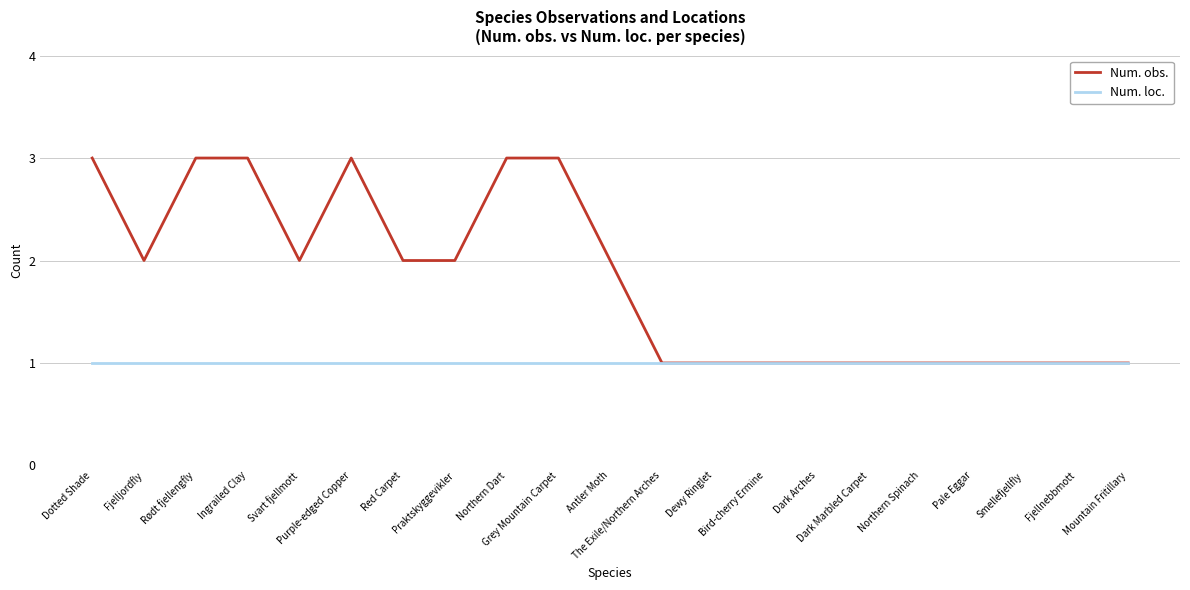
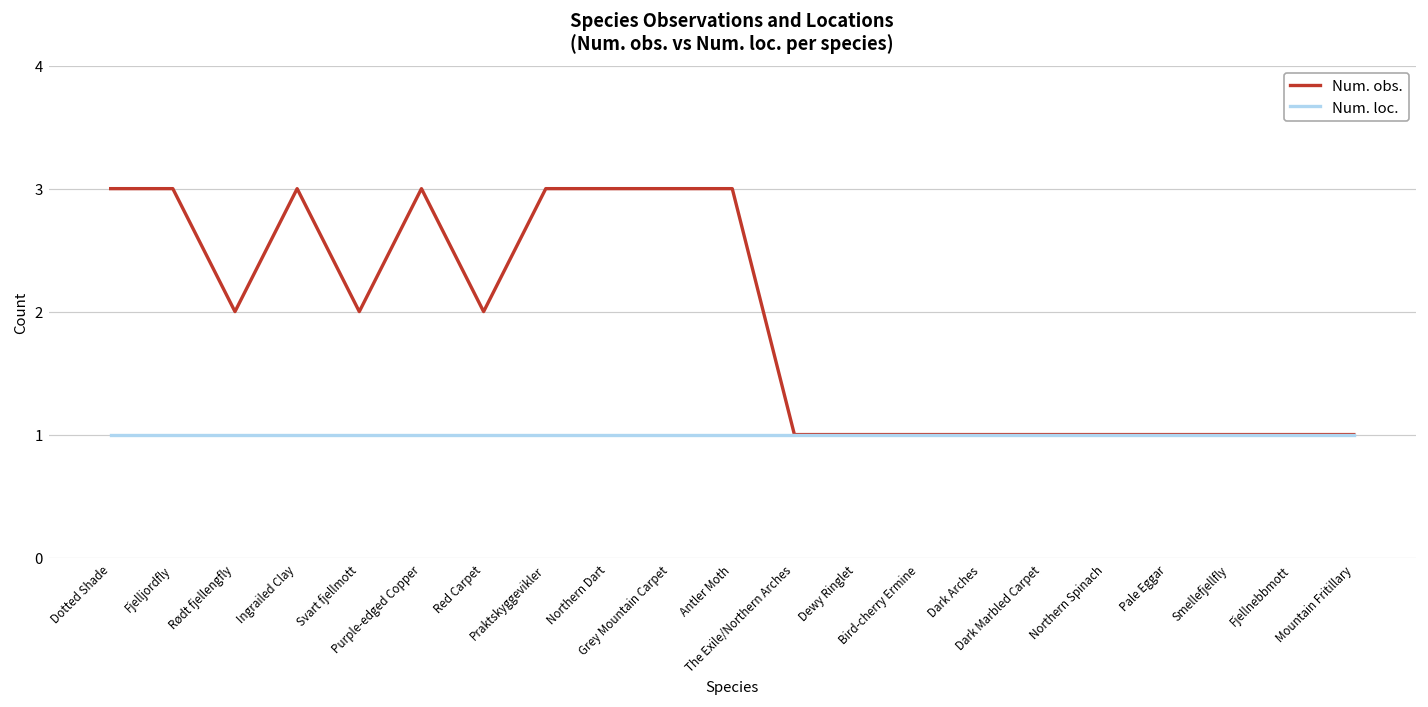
Num. obs., Fjelljordfly: 2 -> 3
Num. obs., Rødt fjellengfly: 3 -> 2
Num. obs., Praktskyggevikler: 2 -> 3
Num. obs., Antler Moth: 2 -> 3
